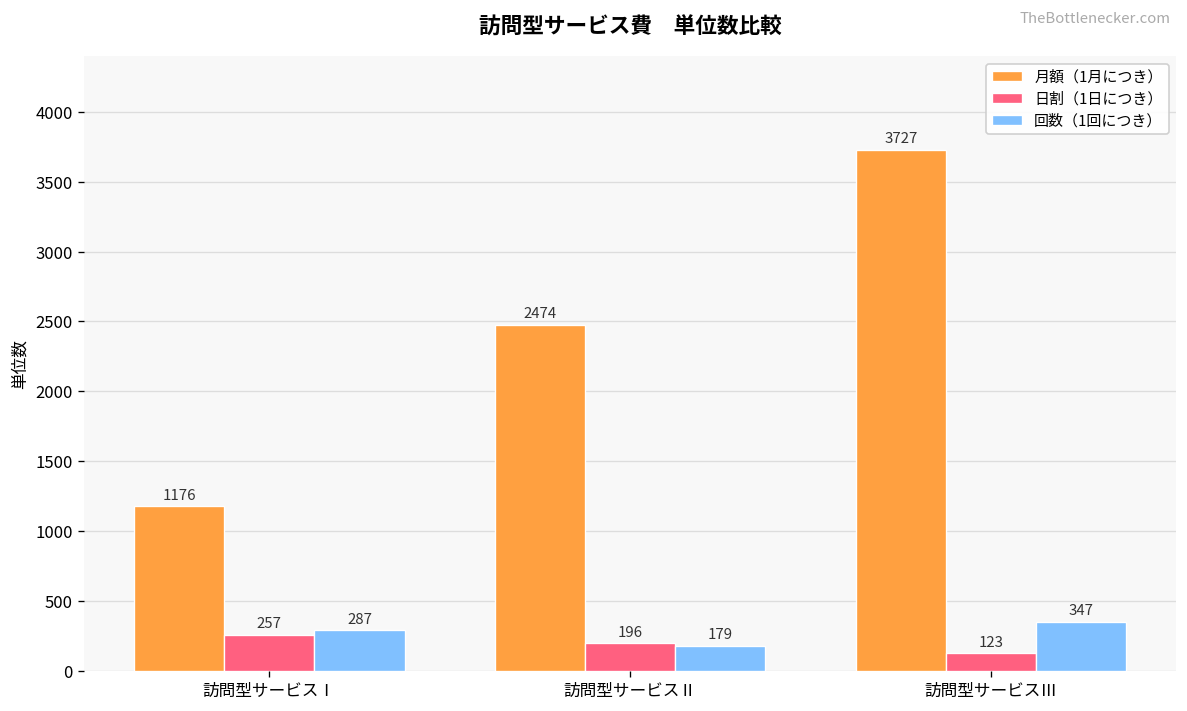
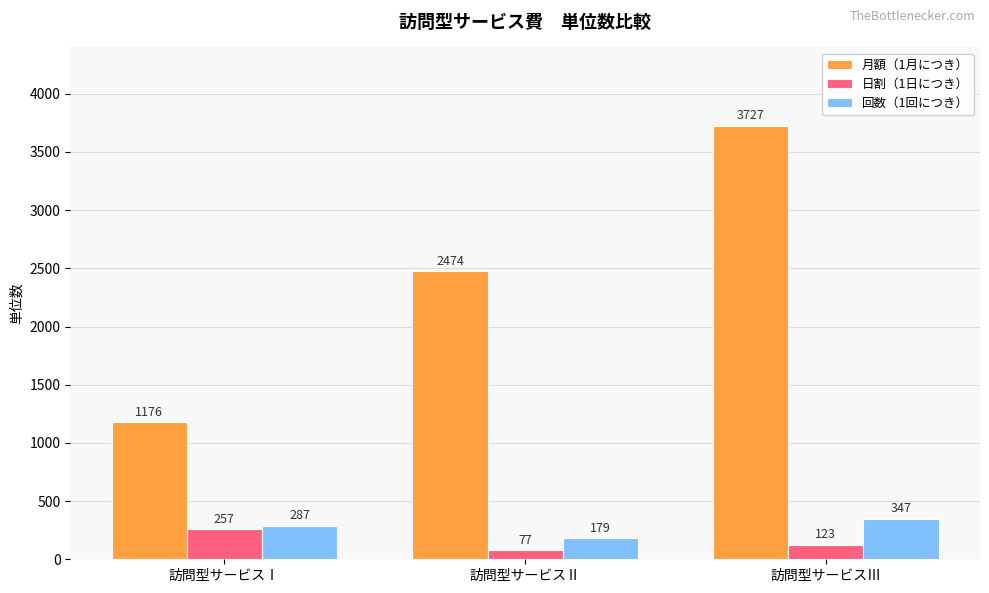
日割（1日につき）, 訪問型サービスⅡ: 196 -> 77
